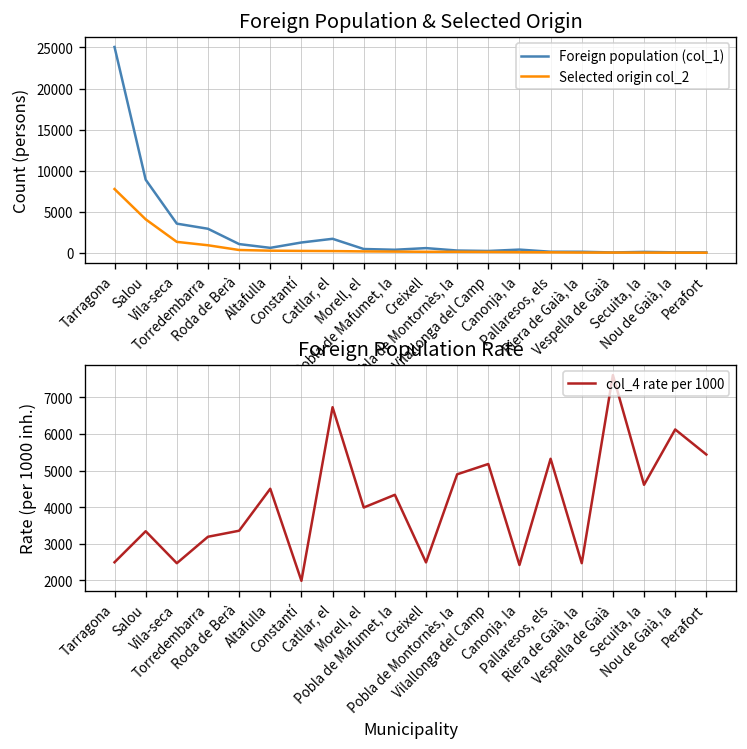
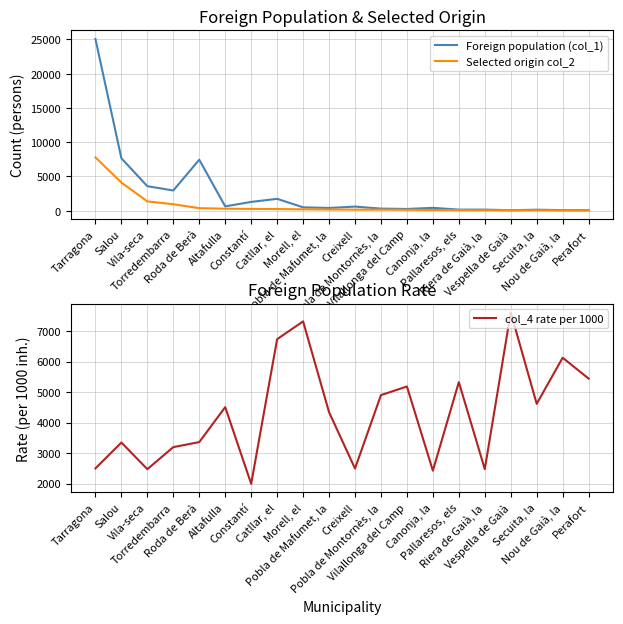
Foreign Population & Selected Origin, Foreign population (col_1), Salou: 9000 -> 8000
Foreign Population & Selected Origin, Foreign population (col_1), Roda de Berà: 1000 -> 7000
Foreign Population Rate, Morell, el: 4000 -> 7300
